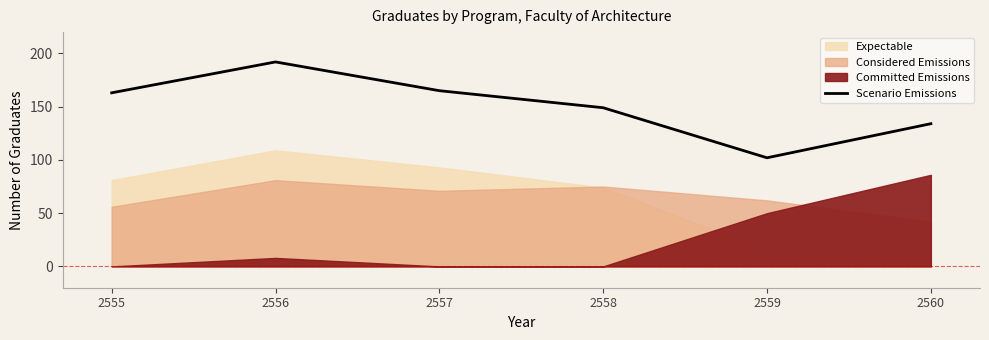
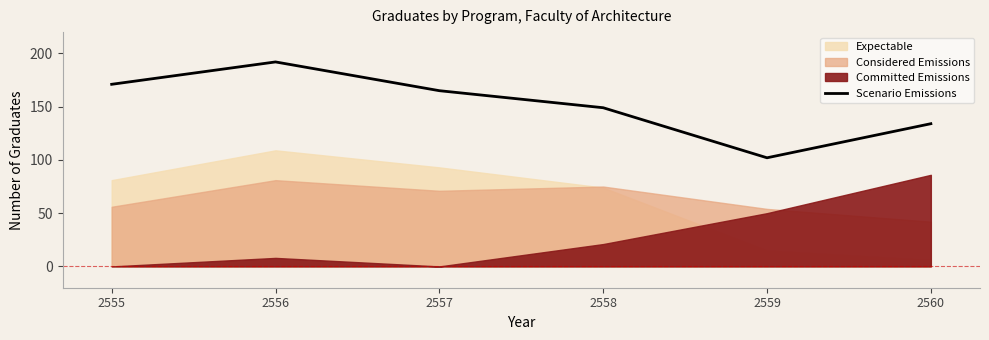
Scenario Emissions, 2555: 163 -> 171
Committed Emissions, 2558: 0 -> 21
Considered Emissions, 2559: 62 -> 54
